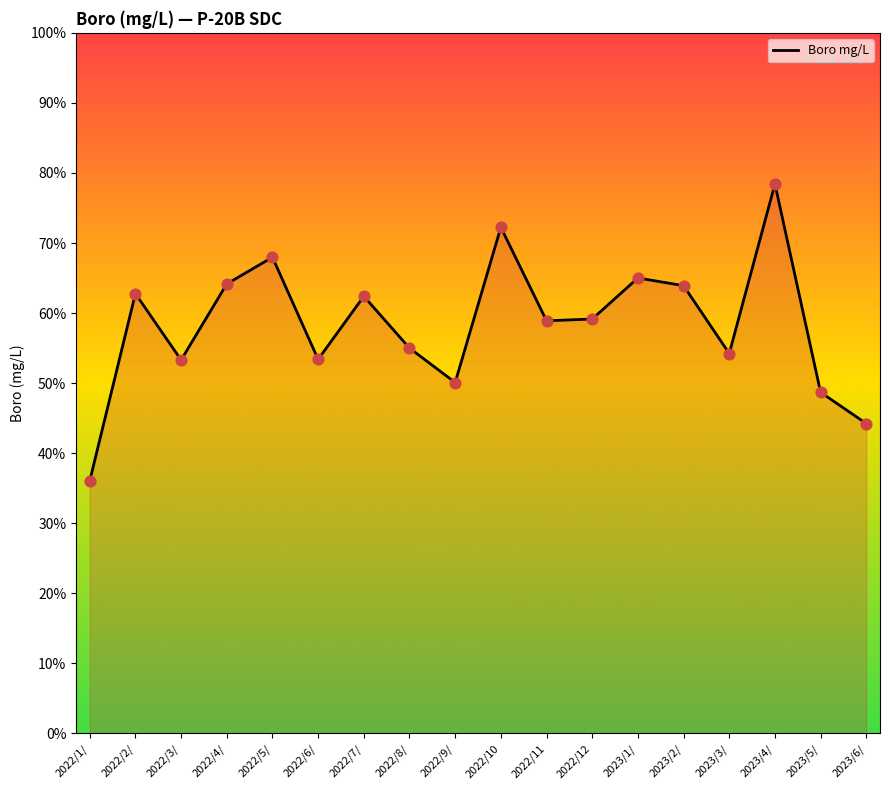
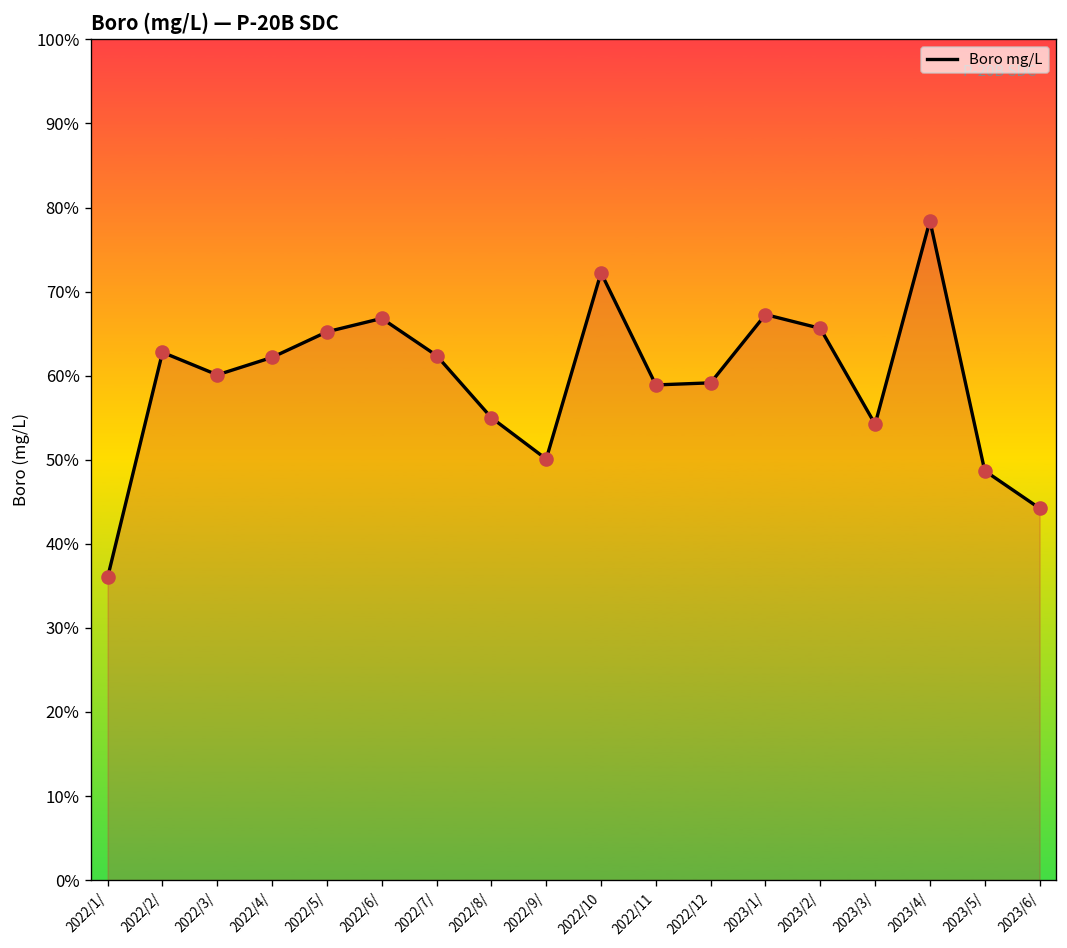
2022/3/: 53% -> 60%
2022/4/: 64% -> 62%
2022/5/: 68% -> 65%
2022/6/: 53% -> 67%
2023/1/: 65% -> 67%
2023/2/: 64% -> 66%
